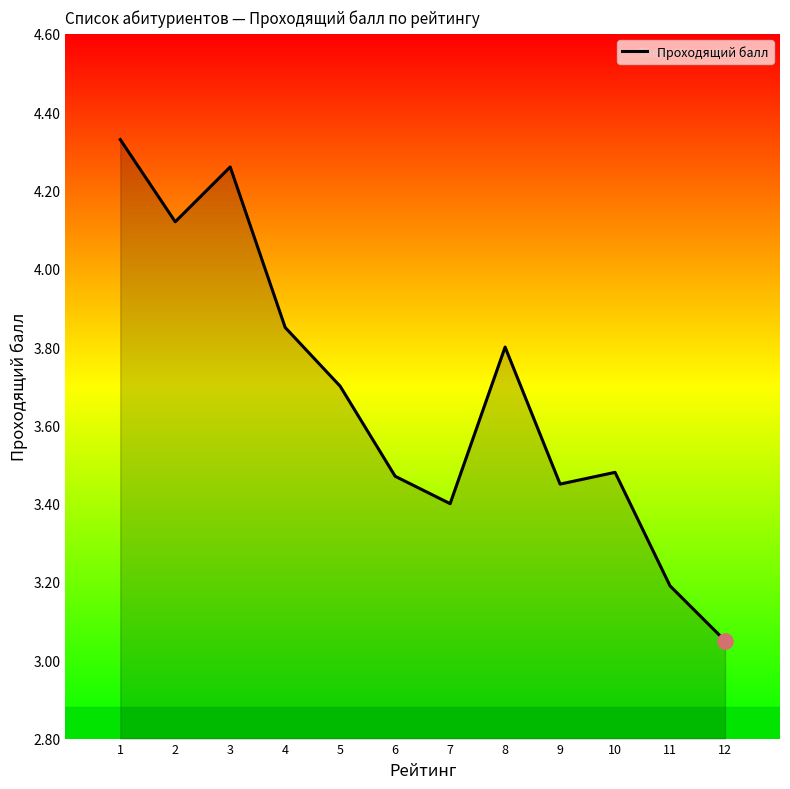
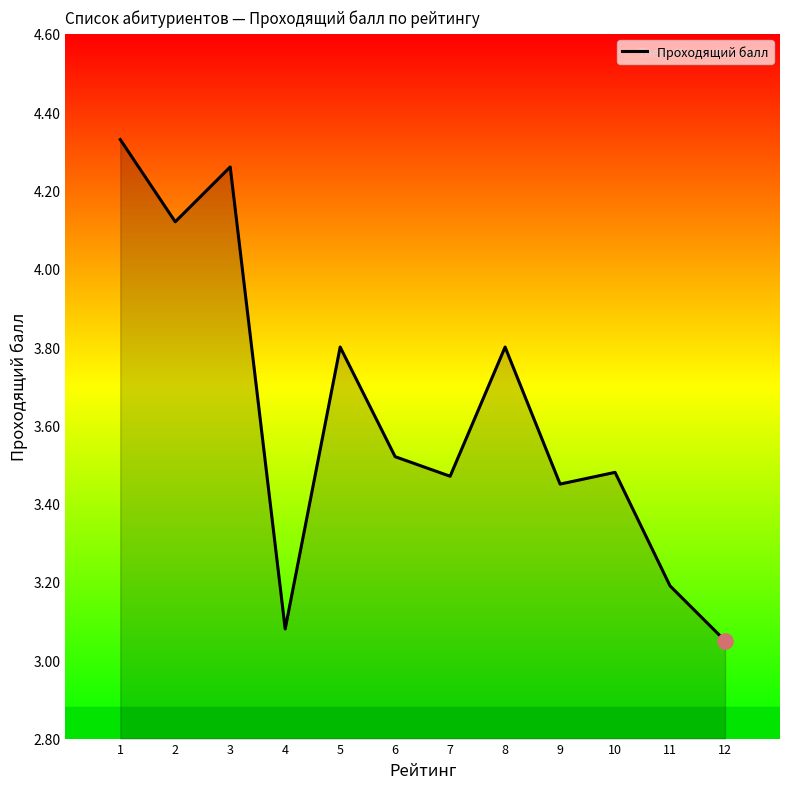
Проходящий балл, 4: 3.85 -> 3.08
Проходящий балл, 5: 3.7 -> 3.8
Проходящий балл, 6: 3.47 -> 3.52
Проходящий балл, 7: 3.40 -> 3.47
